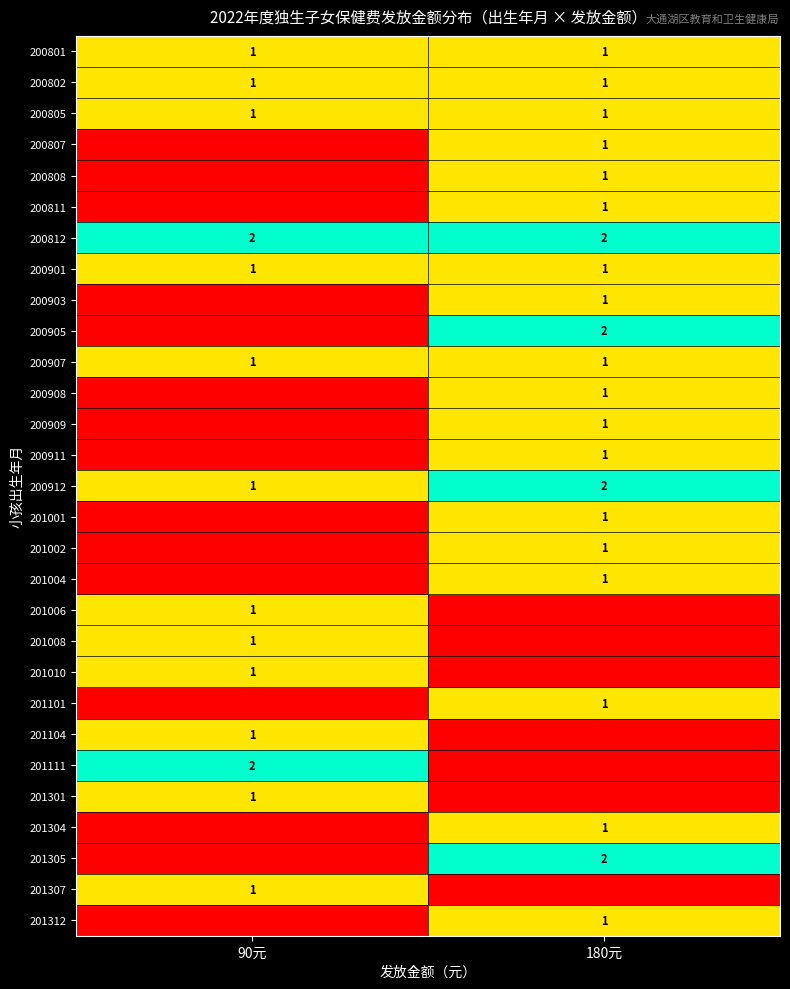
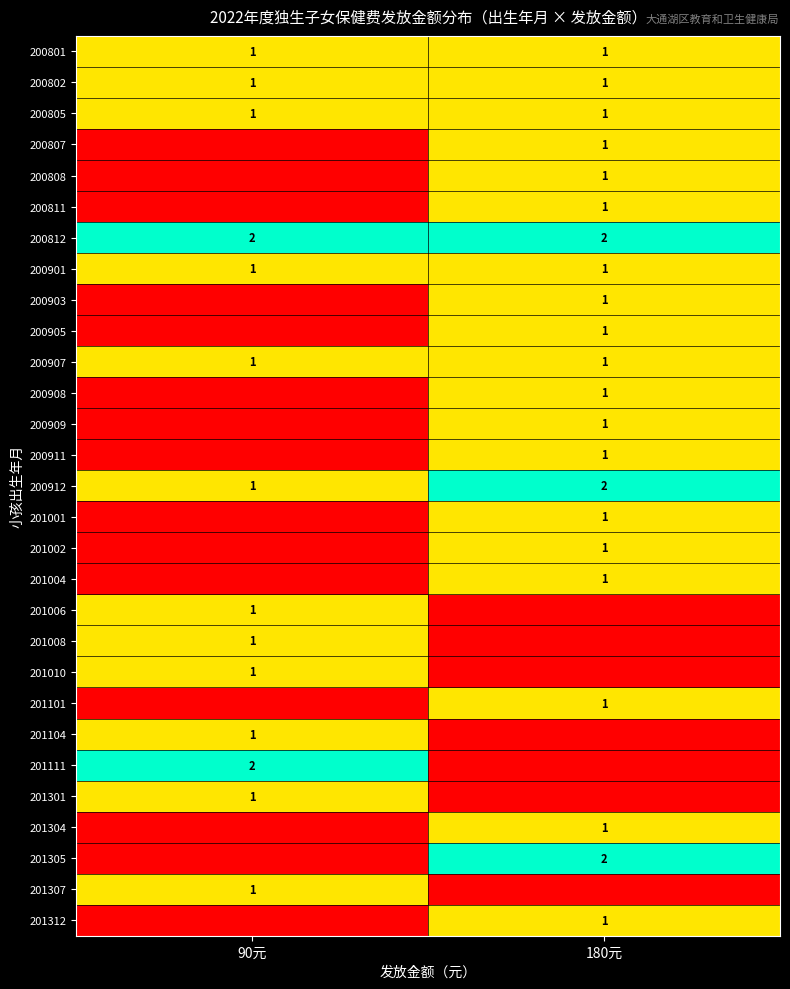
200905, 180元: 2 -> 1
